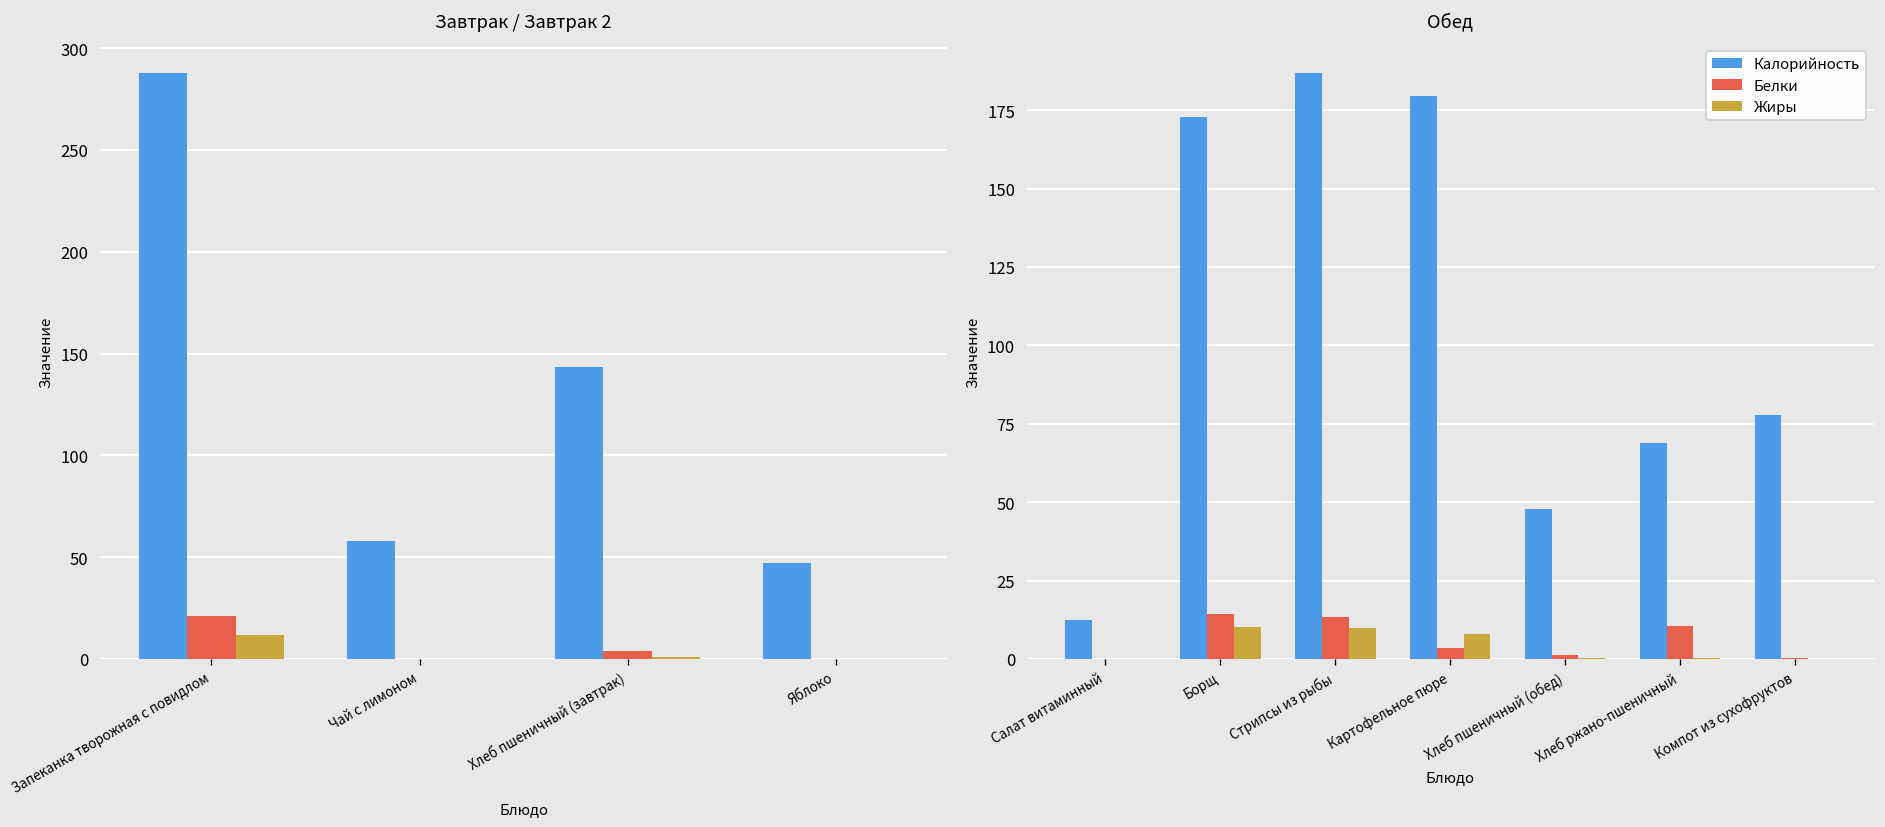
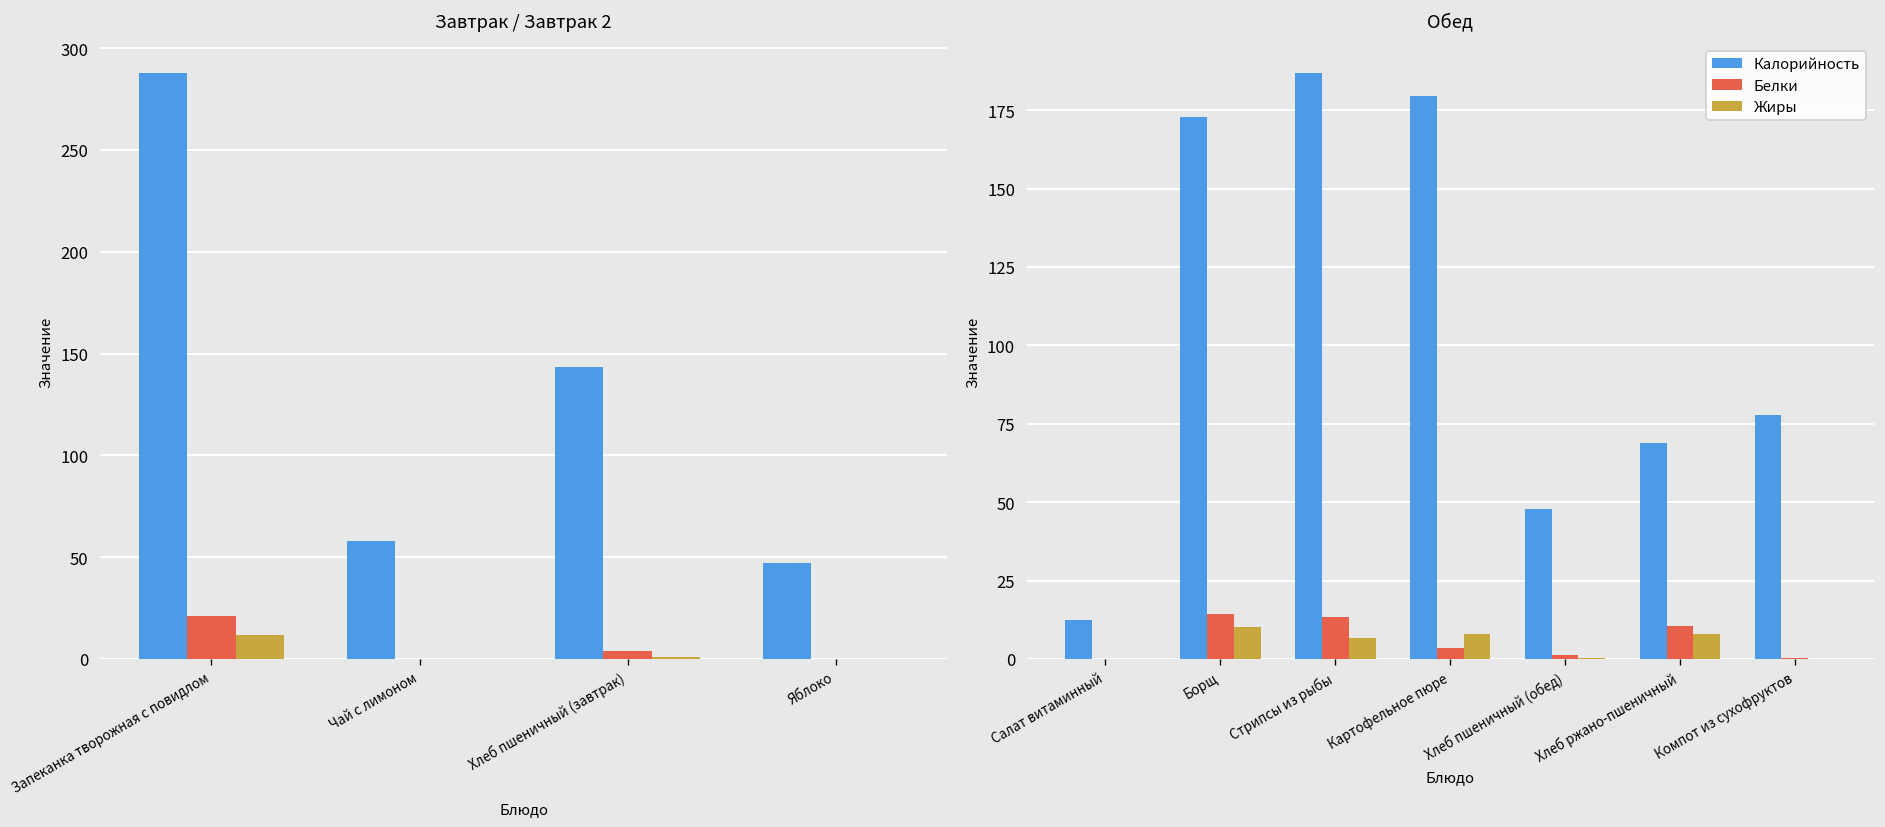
Обед, Жиры, Стрипсы из рыбы: 10 -> 7
Обед, Жиры, Хлеб ржано-пшеничный: 0 -> 8
